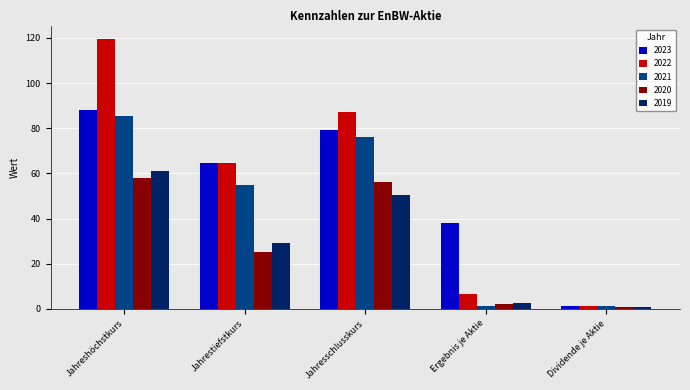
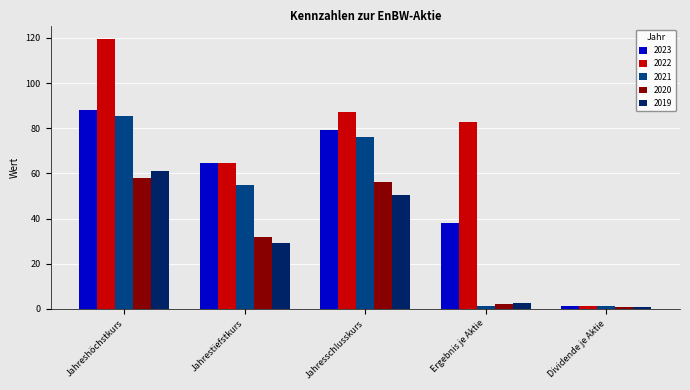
2020, Jahrestiefstkurs: 25 -> 32
2022, Ergebnis je Aktie: 6 -> 83
